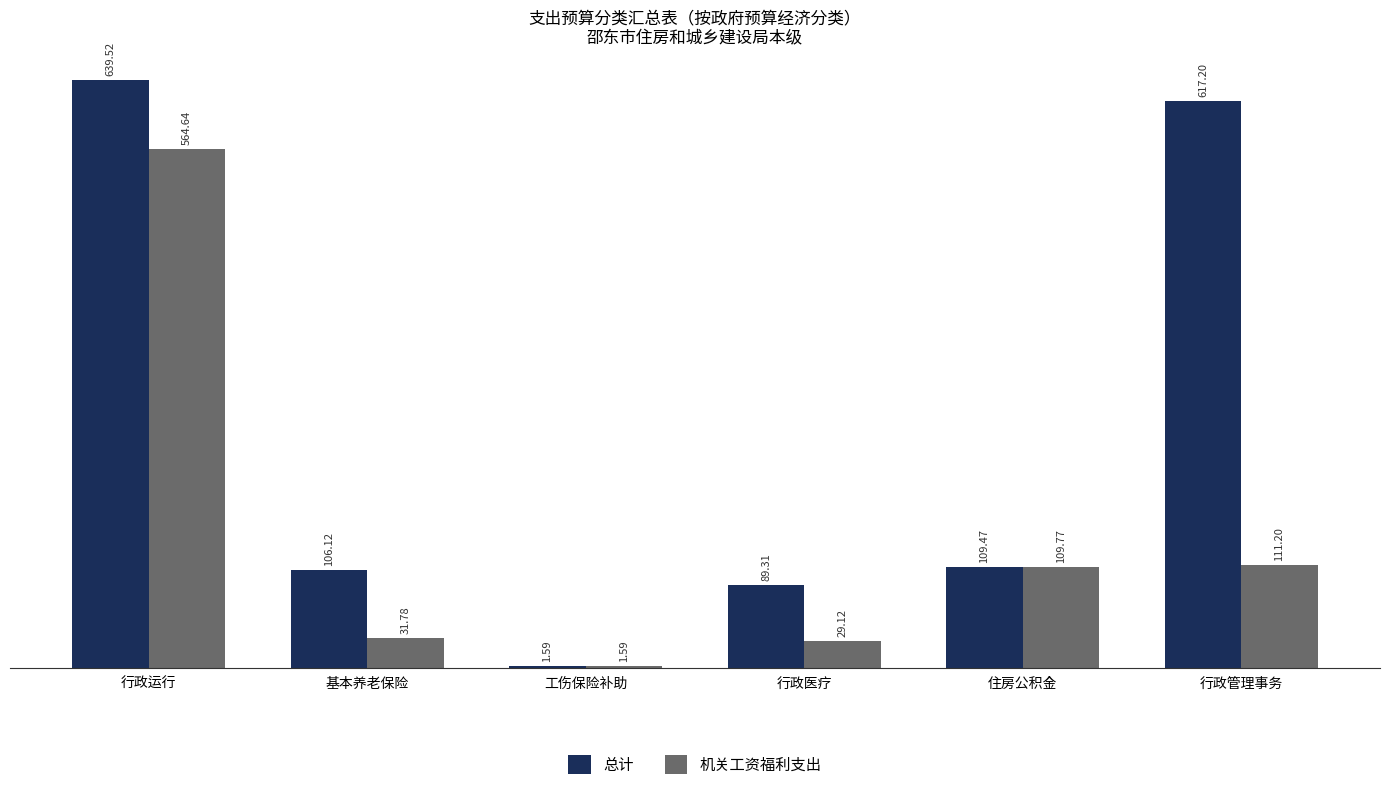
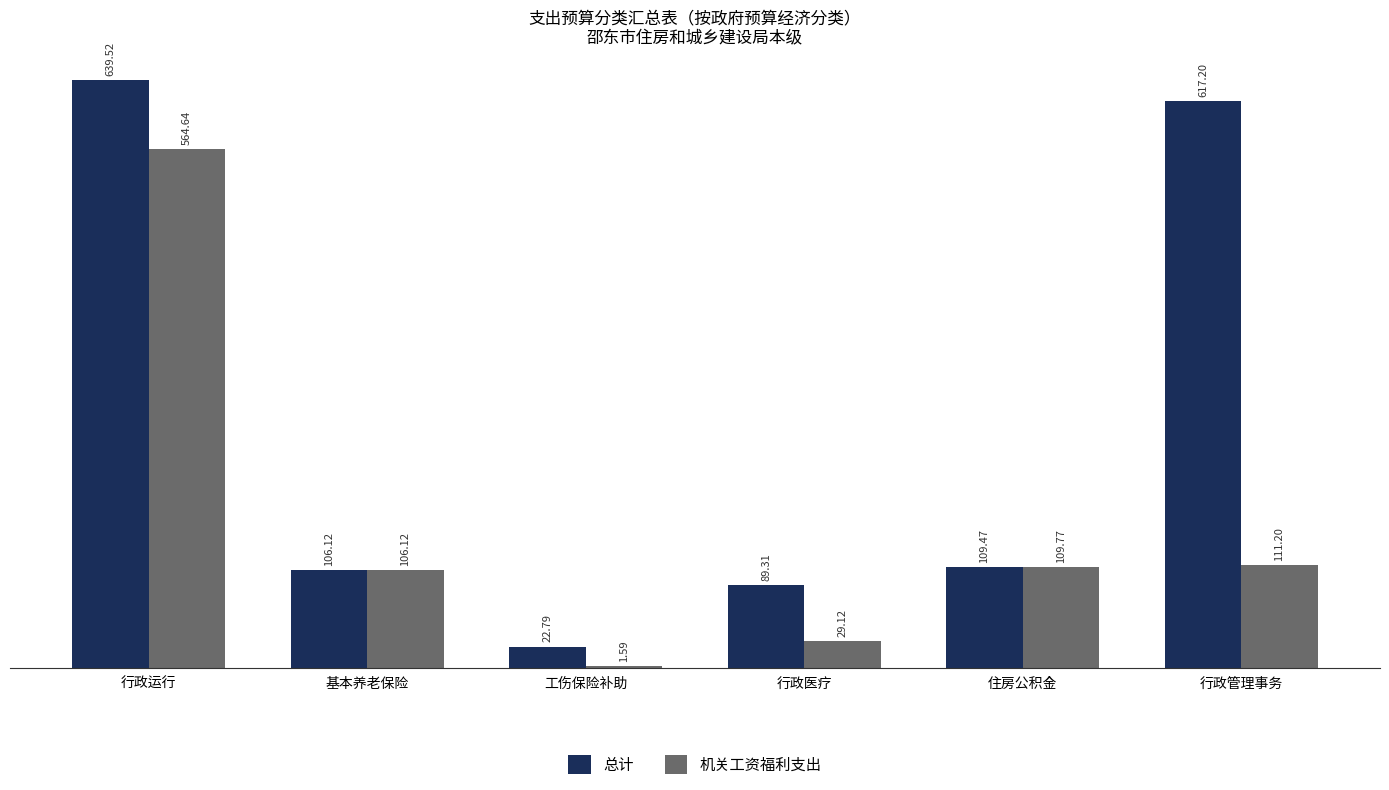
机关工资福利支出, 基本养老保险: 31.78 -> 106.12
总计, 工伤保险补助: 1.59 -> 22.79
